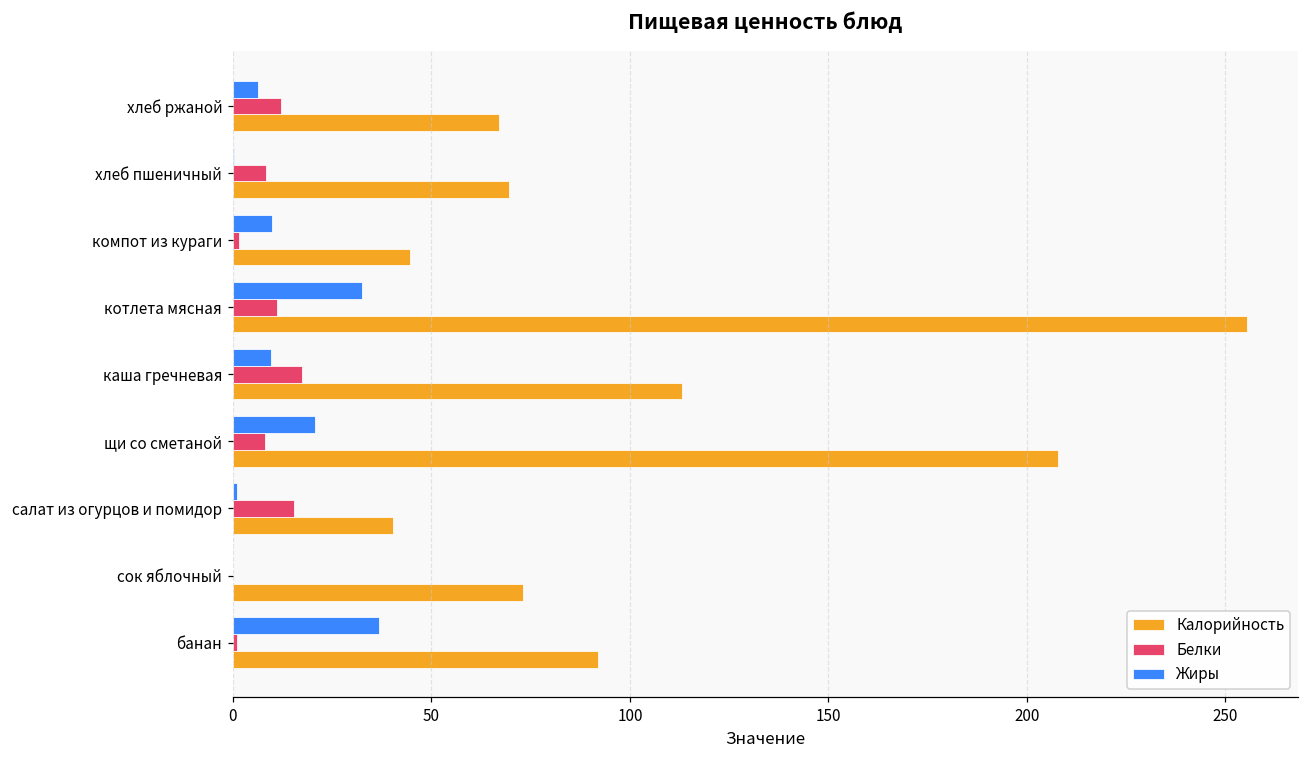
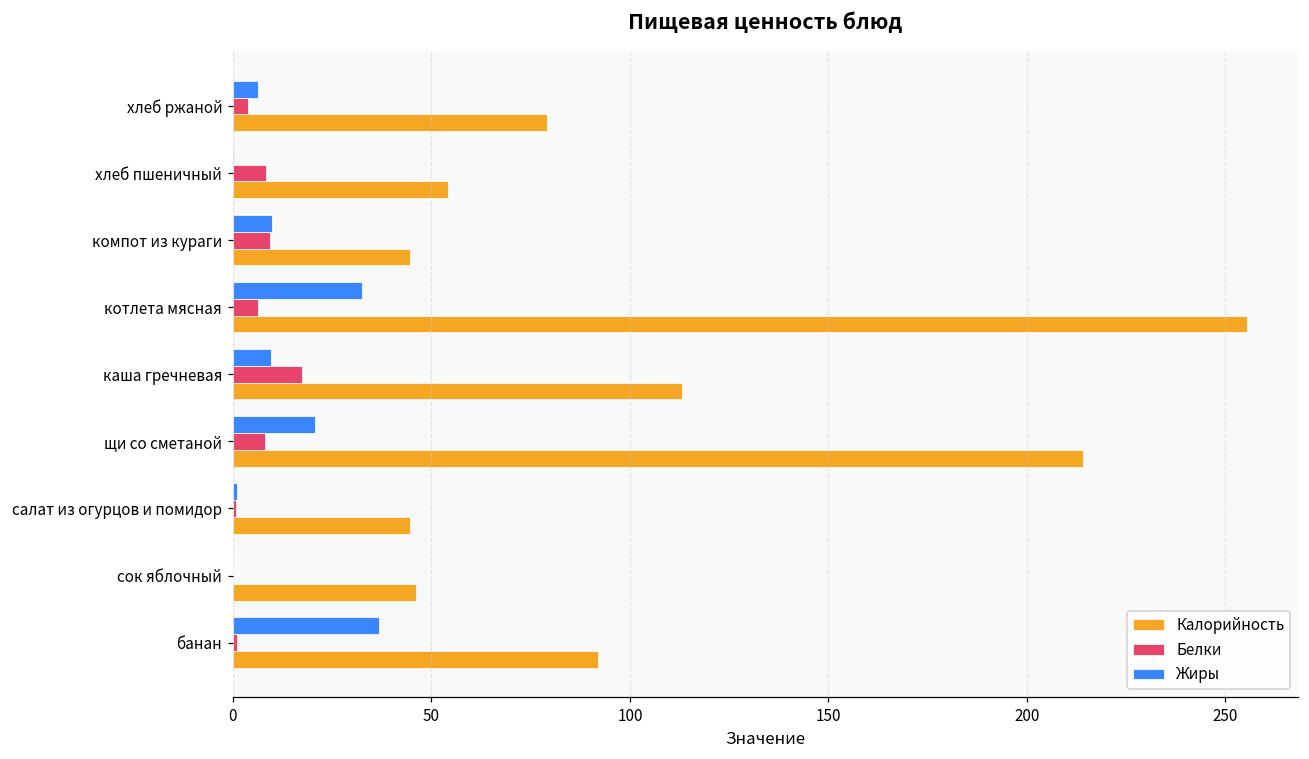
Белки, хлеб ржаной: 12 -> 4
Калорийность, хлеб ржаной: 67 -> 79
Калорийность, хлеб пшеничный: 70 -> 54
Белки, компот из кураги: 2 -> 9
Белки, котлета мясная: 11 -> 6
Калорийность, щи со сметаной: 208 -> 214
Белки, салат из огурцов и помидор: 15 -> 1
Калорийность, салат из огурцов и помидор: 40 -> 45
Калорийность, сок яблочный: 73 -> 46
